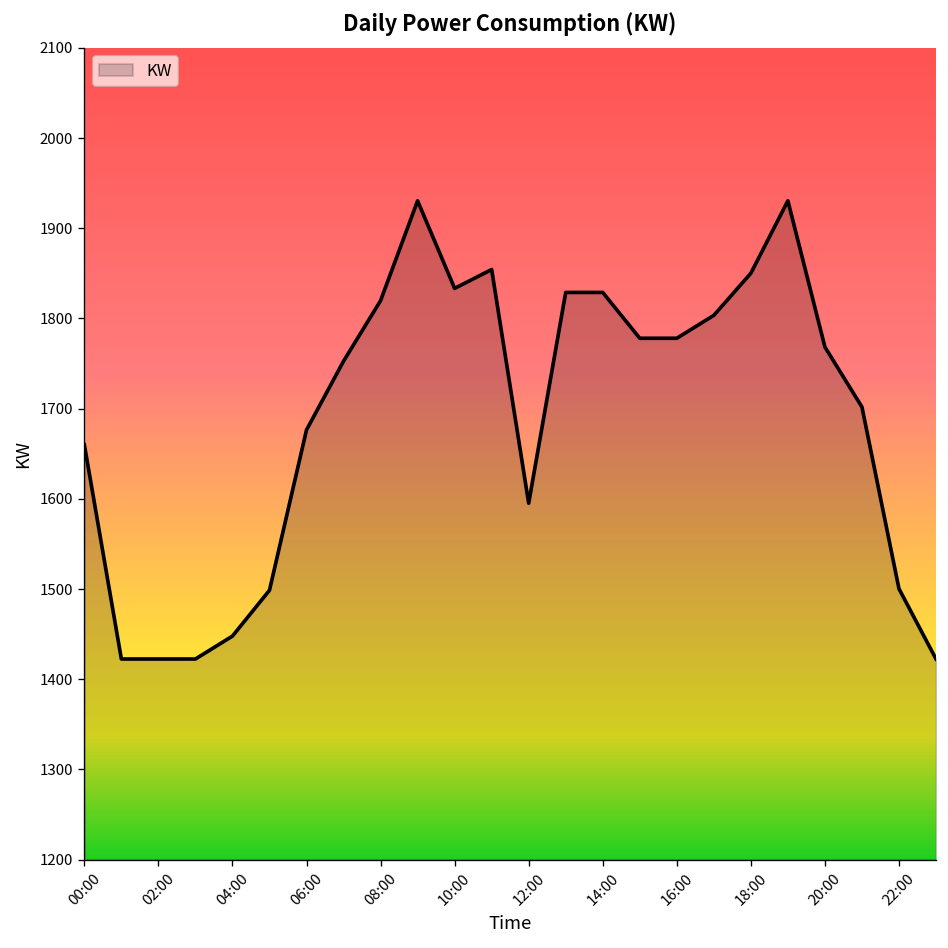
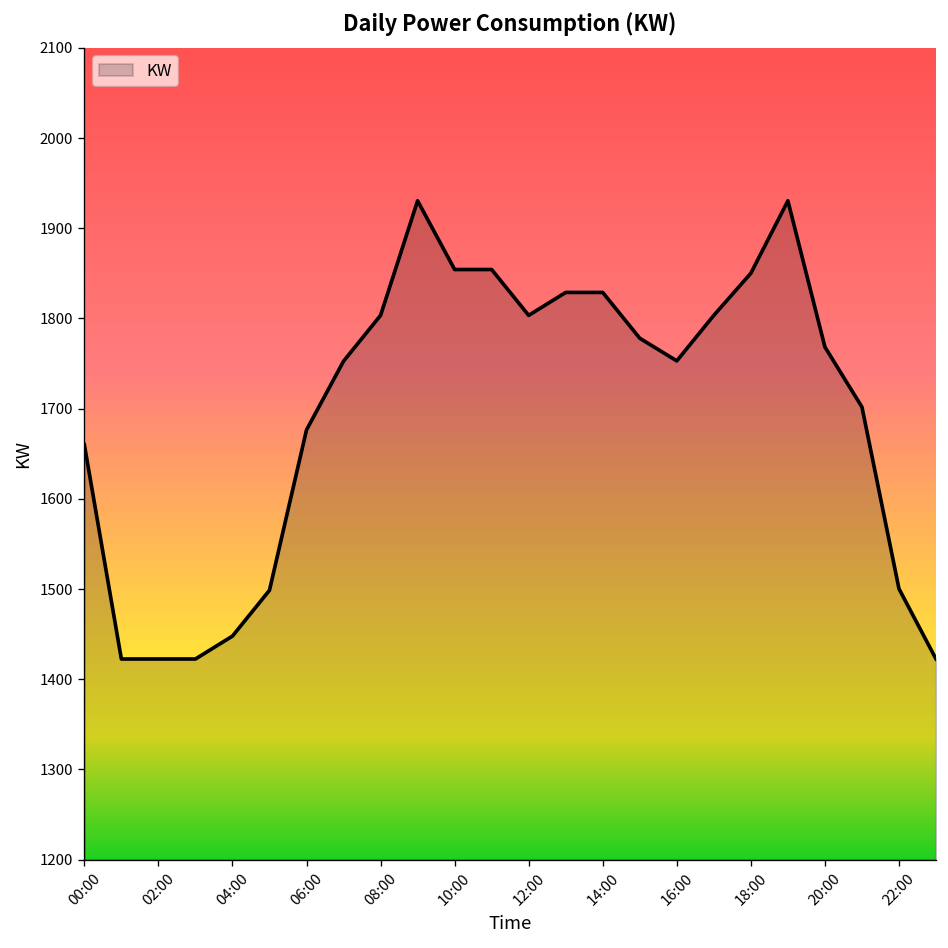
08:00: 1820 -> 1800
10:00: 1830 -> 1850
12:00: 1600 -> 1800
16:00: 1780 -> 1750
